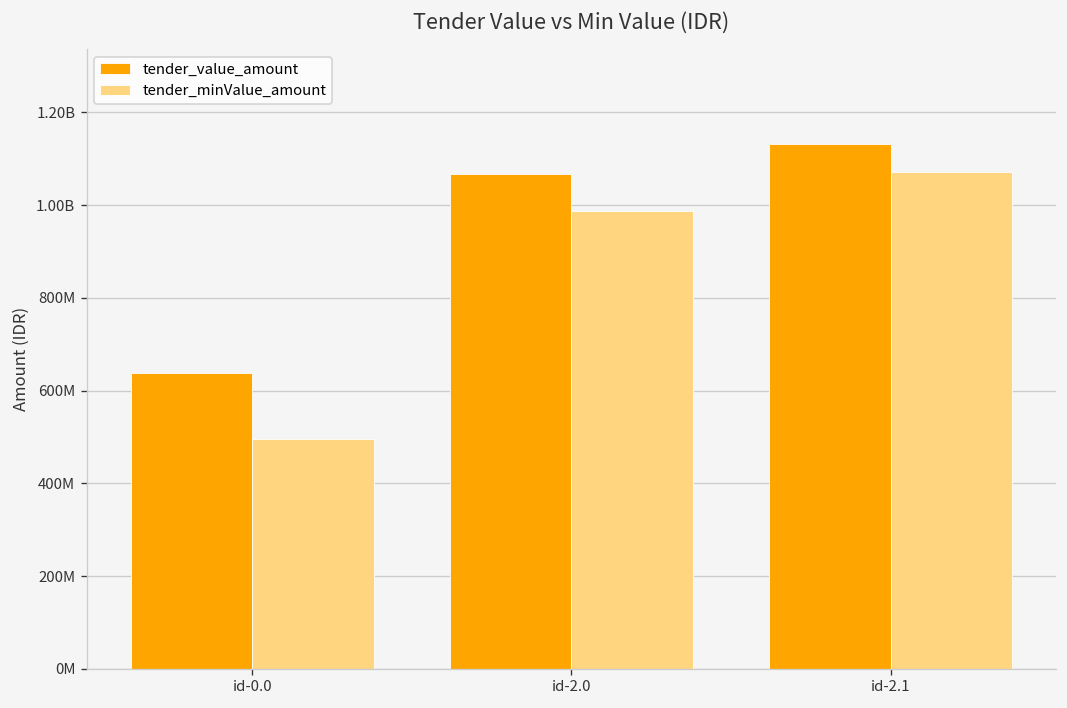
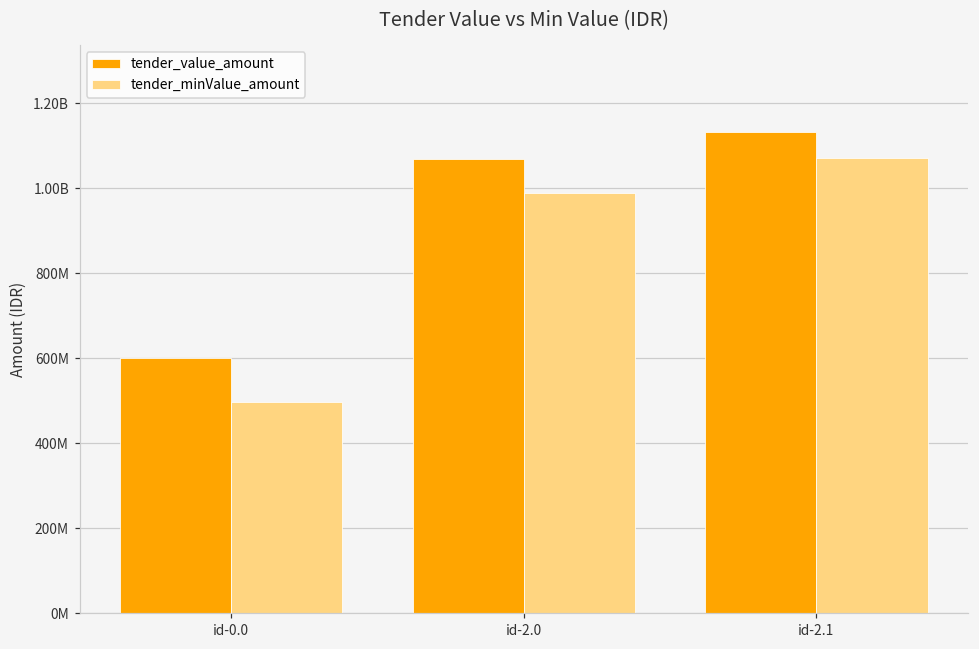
tender_value_amount, id-0.0: 640000000 -> 600000000
